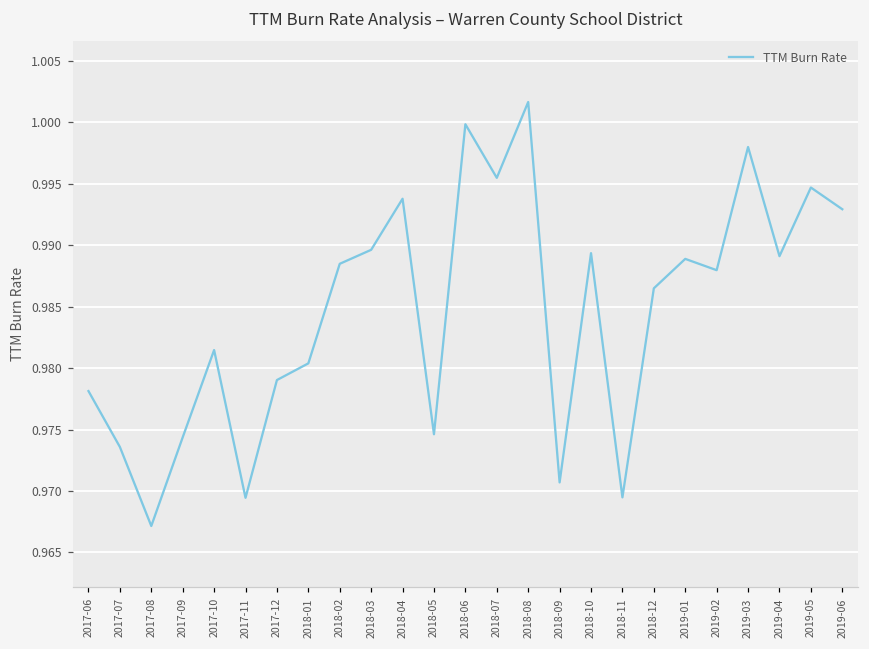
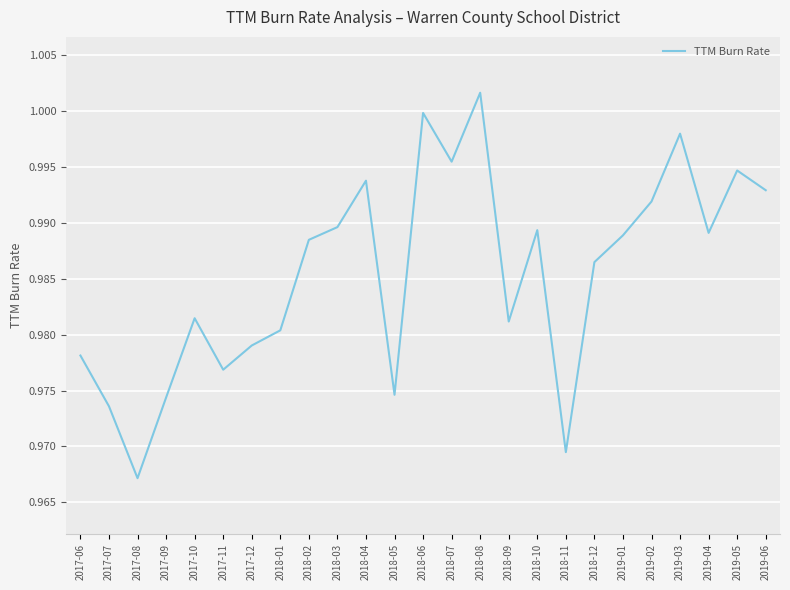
2017-11: 0.9694 -> 0.9769
2018-09: 0.9707 -> 0.9812
2019-02: 0.9880 -> 0.9919
